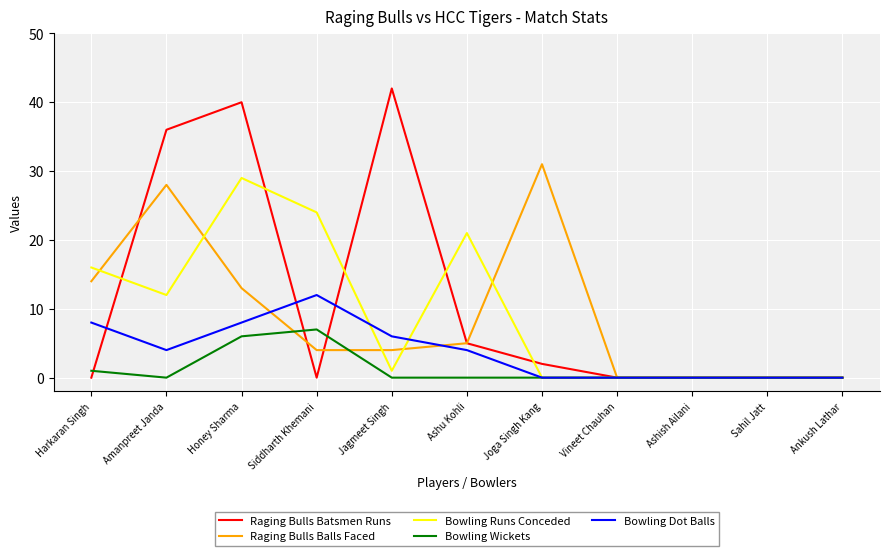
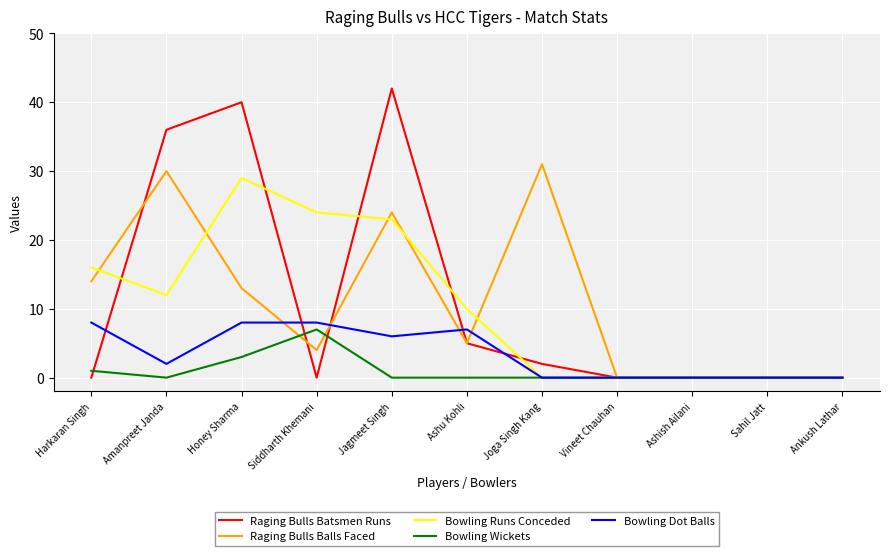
Raging Bulls Balls Faced, Amanpreet Janda: 28 -> 30
Bowling Dot Balls, Amanpreet Janda: 4 -> 2
Bowling Wickets, Honey Sharma: 6 -> 3
Bowling Dot Balls, Siddharth Khemani: 12 -> 8
Raging Bulls Balls Faced, Jagmeet Singh: 4 -> 24
Bowling Runs Conceded, Jagmeet Singh: 1 -> 23
Bowling Runs Conceded, Ashu Kohli: 21 -> 10
Bowling Dot Balls, Ashu Kohli: 4 -> 7
